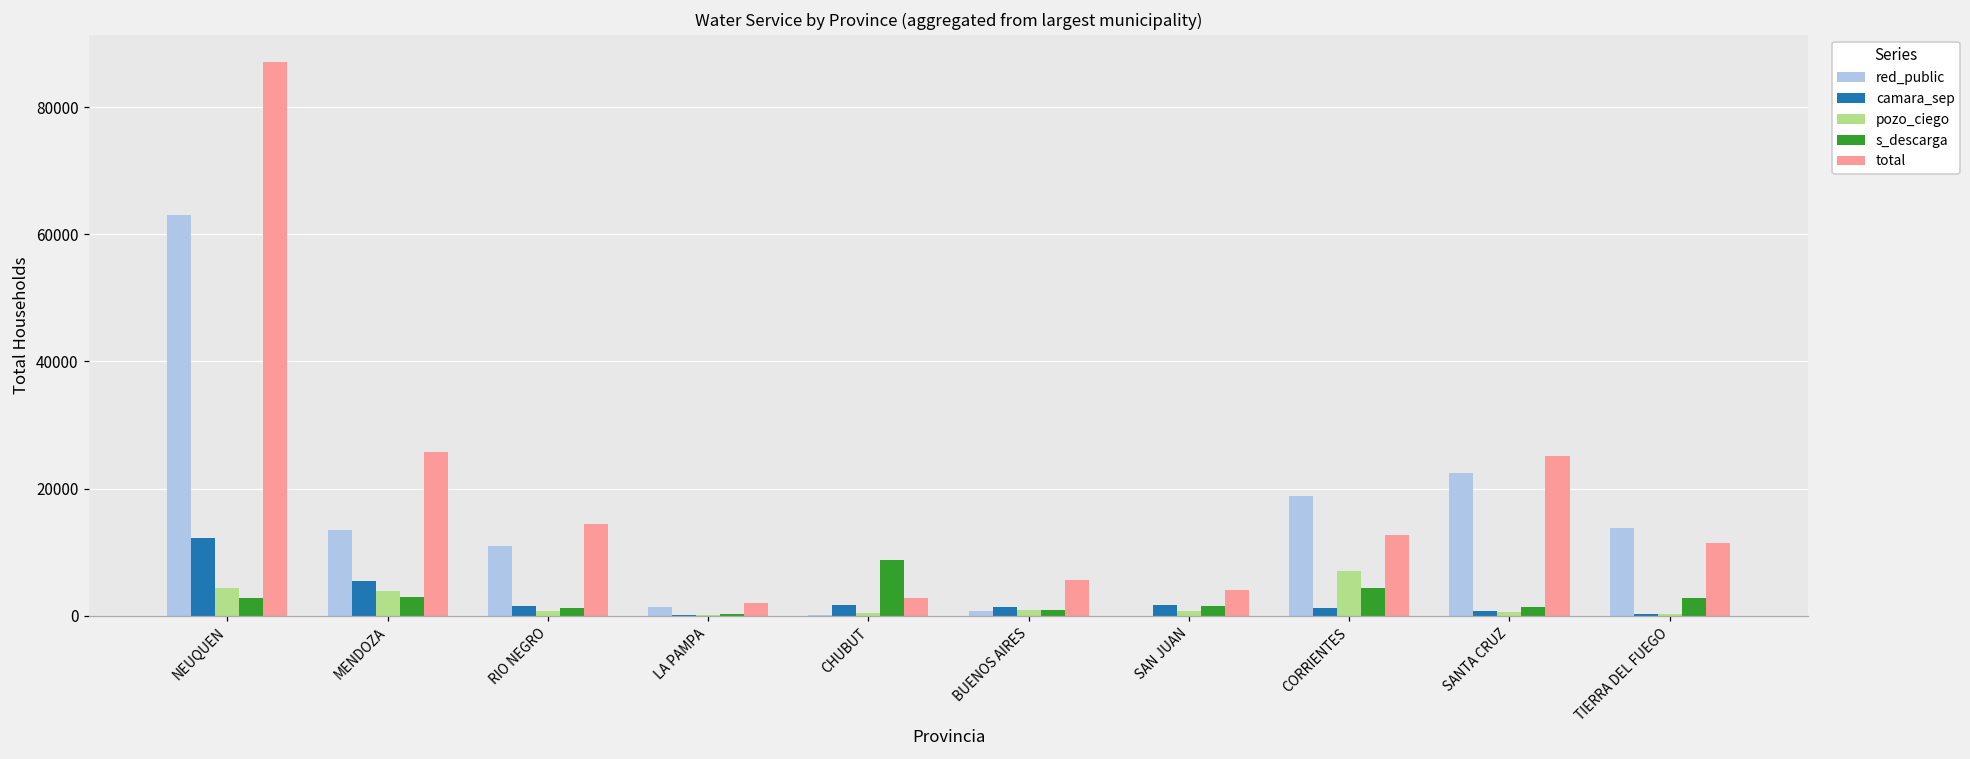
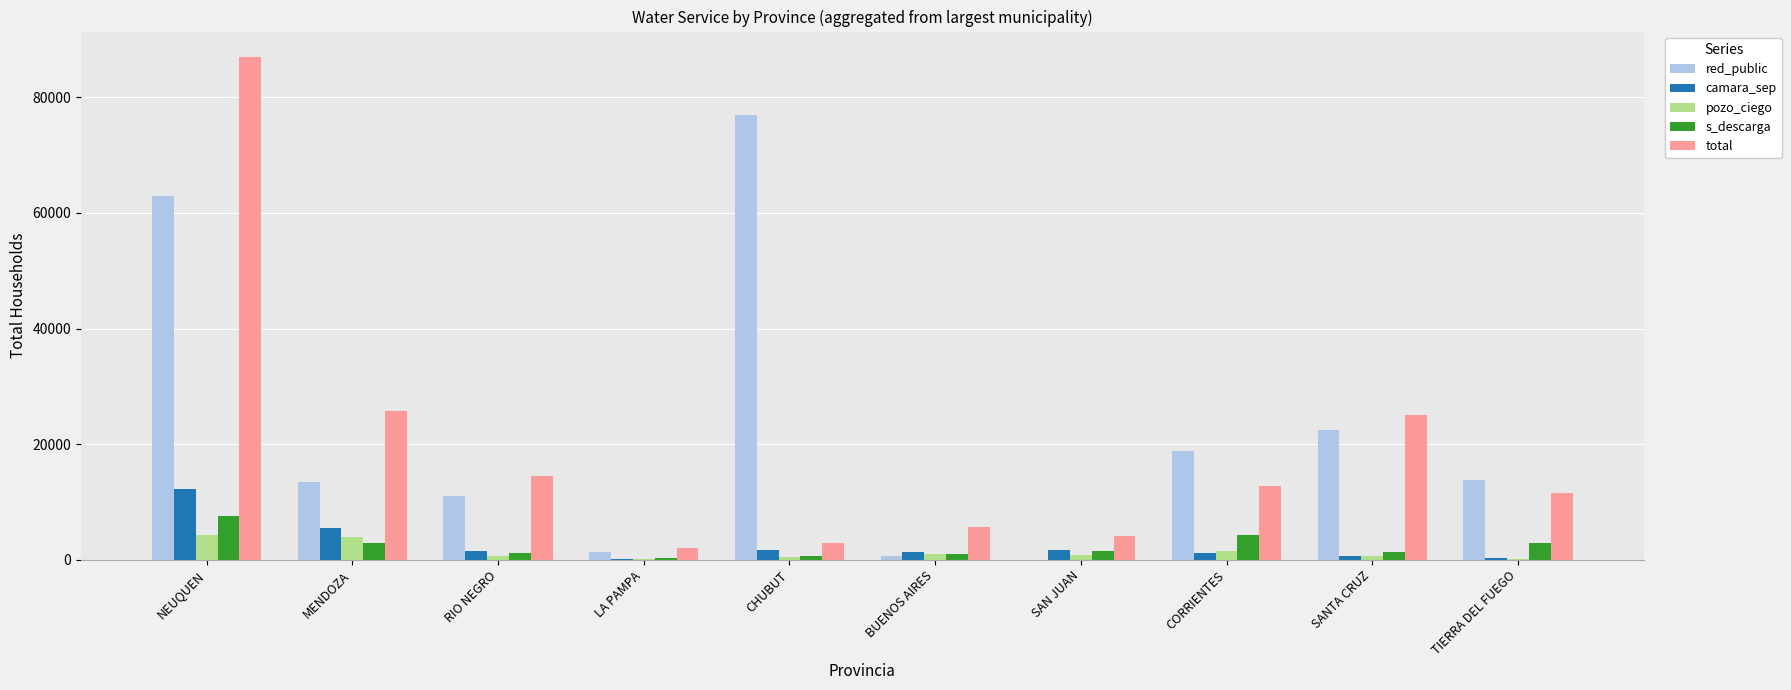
s_descarga, NEUQUEN: 3000 -> 7000
red_public, CHUBUT: 0 -> 77000
s_descarga, CHUBUT: 9000 -> 1000
pozo_ciego, CORRIENTES: 7000 -> 2000
